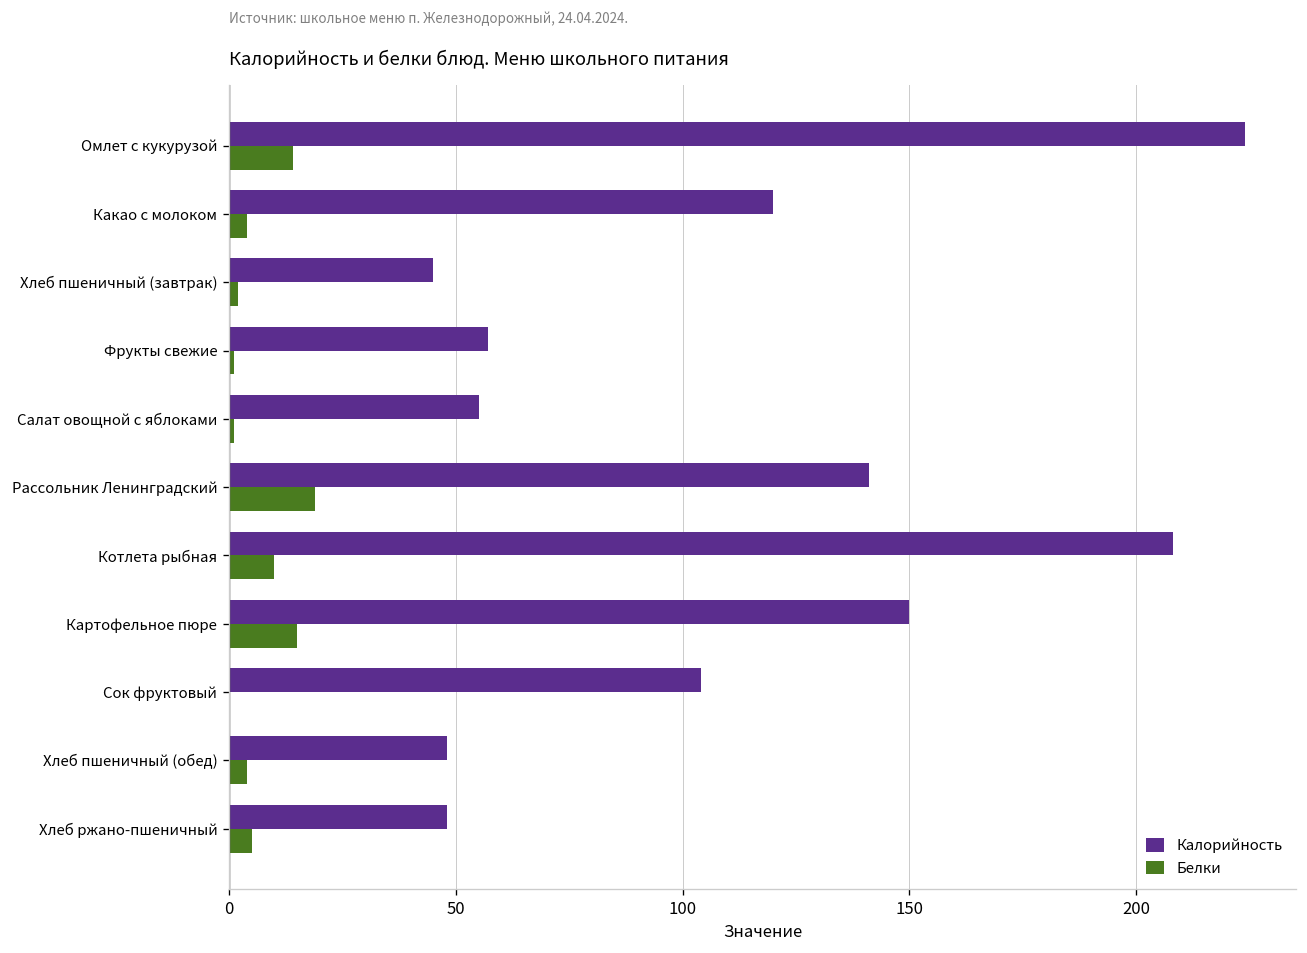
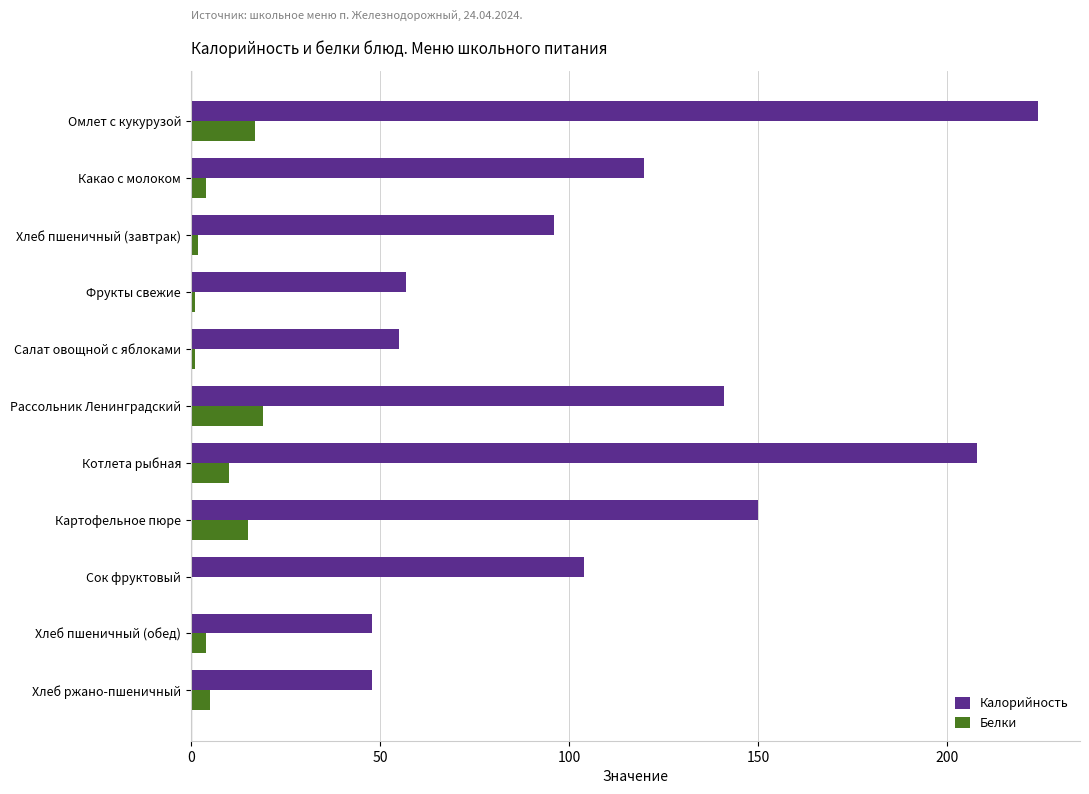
Белки, Омлет с кукурузой: 14 -> 17
Калорийность, Хлеб пшеничный (завтрак): 45 -> 96
